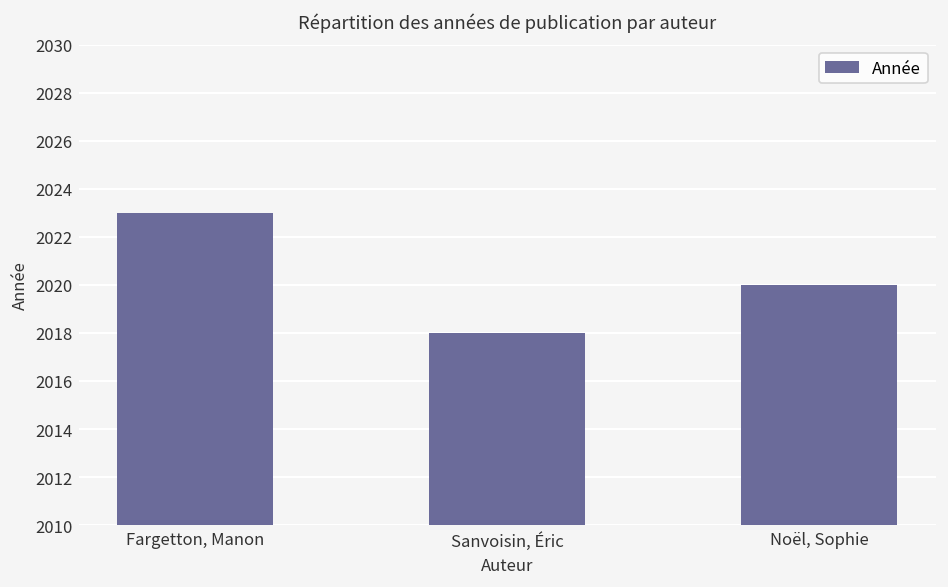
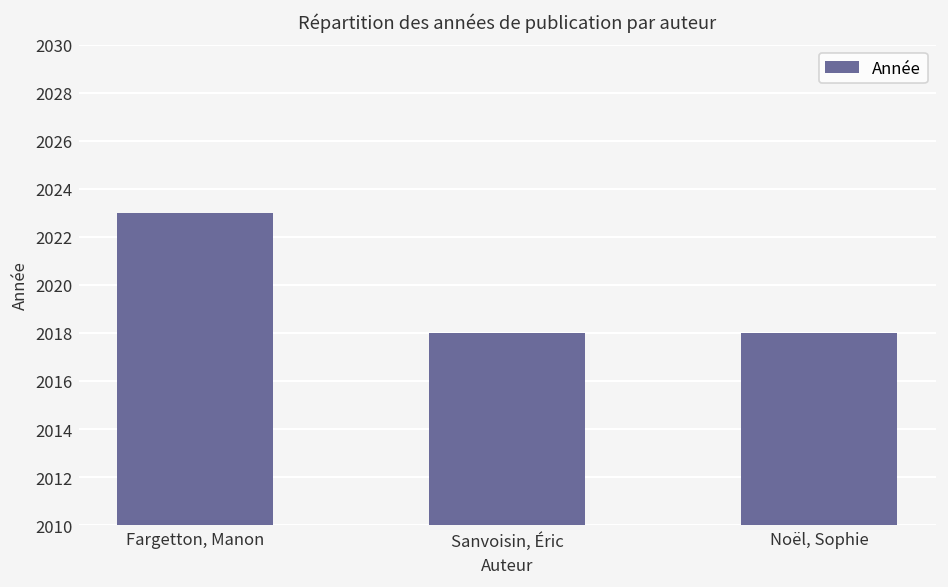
Noël, Sophie: 2020 -> 2018
